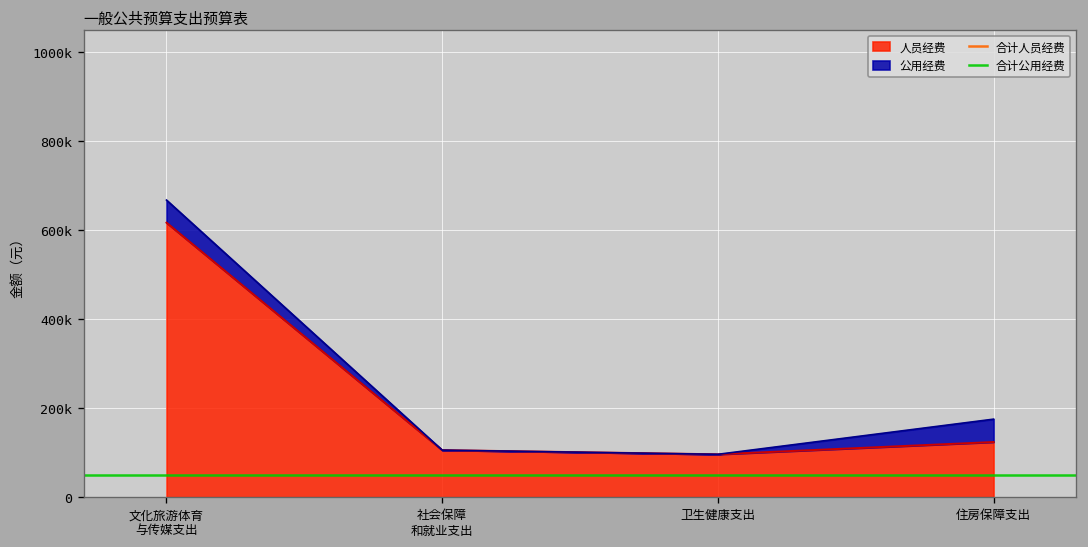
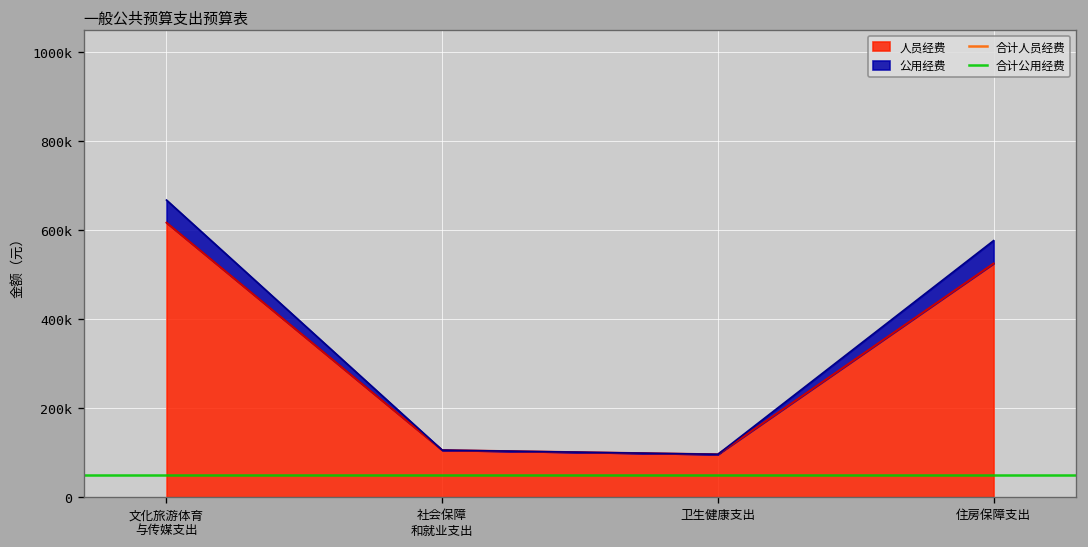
人员经费, 住房保障支出: 120000 -> 530000
